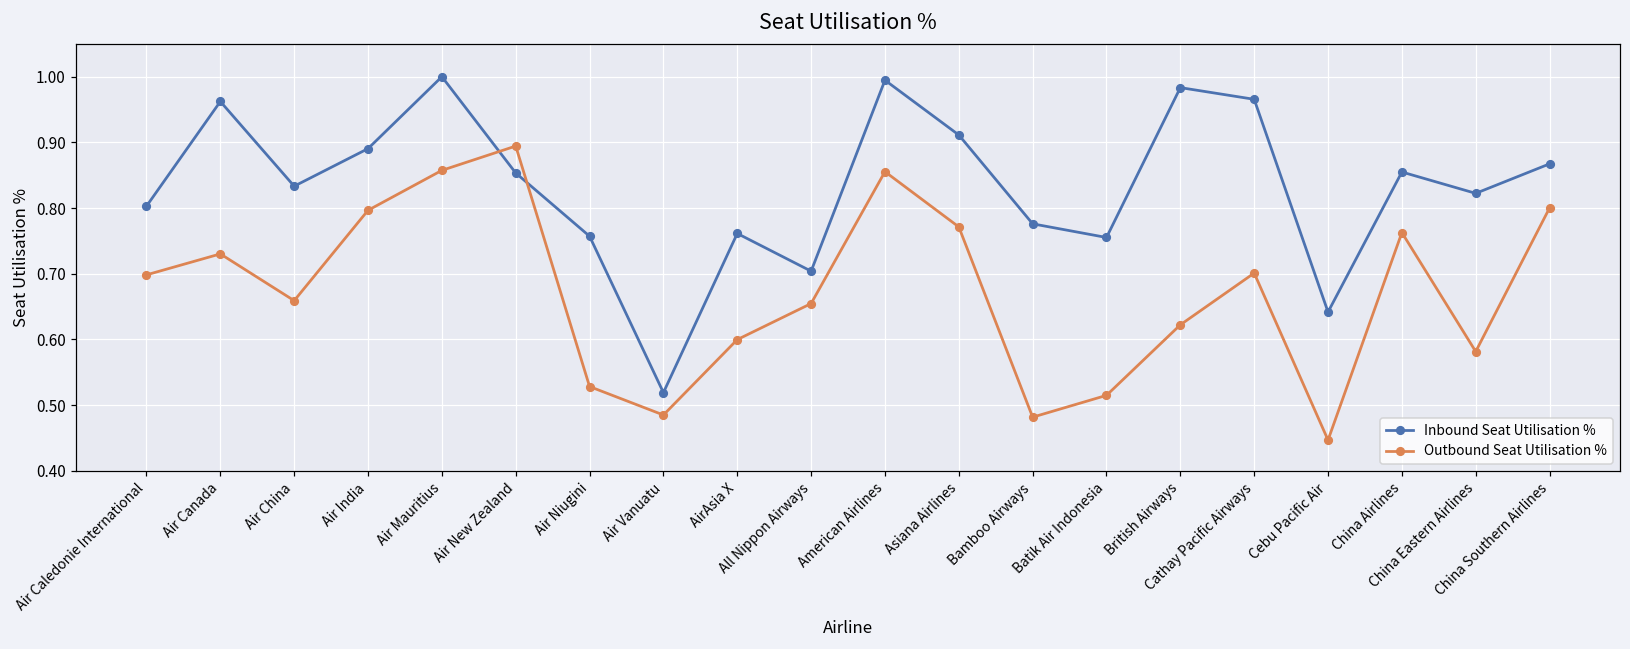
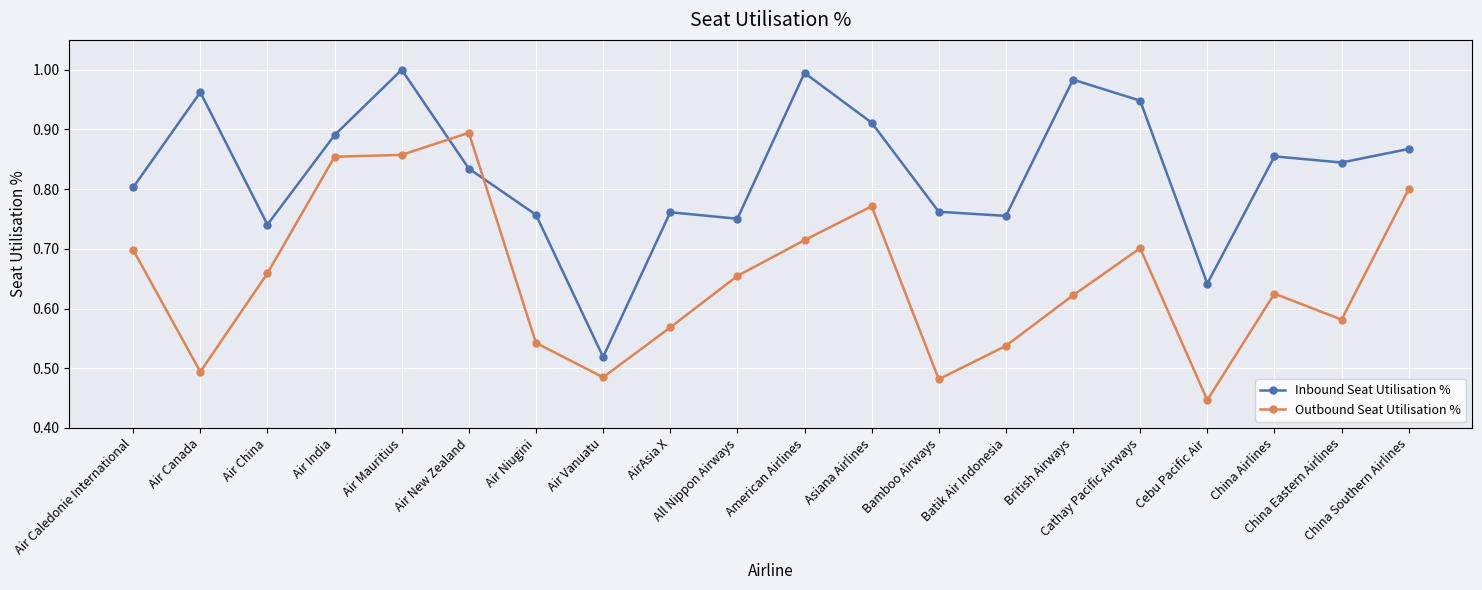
Outbound Seat Utilisation %, Air Canada: 0.73 -> 0.49
Inbound Seat Utilisation %, Air China: 0.83 -> 0.74
Outbound Seat Utilisation %, Air India: 0.80 -> 0.85
Inbound Seat Utilisation %, Air New Zealand: 0.85 -> 0.83
Outbound Seat Utilisation %, Air Niugini: 0.53 -> 0.54
Outbound Seat Utilisation %, AirAsia X: 0.60 -> 0.57
Inbound Seat Utilisation %, All Nippon Airways: 0.70 -> 0.75
Outbound Seat Utilisation %, American Airlines: 0.86 -> 0.71
Inbound Seat Utilisation %, Bamboo Airways: 0.78 -> 0.76
Outbound Seat Utilisation %, Batik Air Indonesia: 0.51 -> 0.54
Inbound Seat Utilisation %, Cathay Pacific Airways: 0.97 -> 0.95
Outbound Seat Utilisation %, China Airlines: 0.76 -> 0.63
Inbound Seat Utilisation %, China Eastern Airlines: 0.82 -> 0.84
